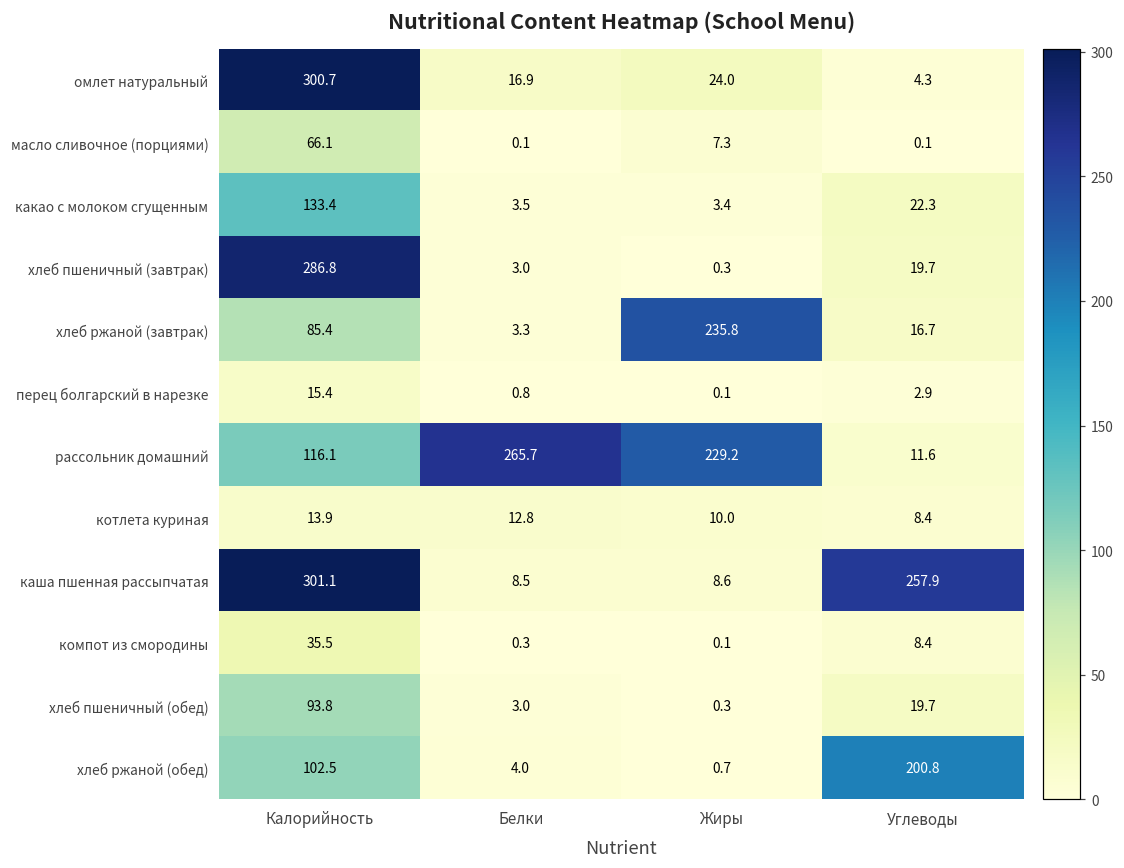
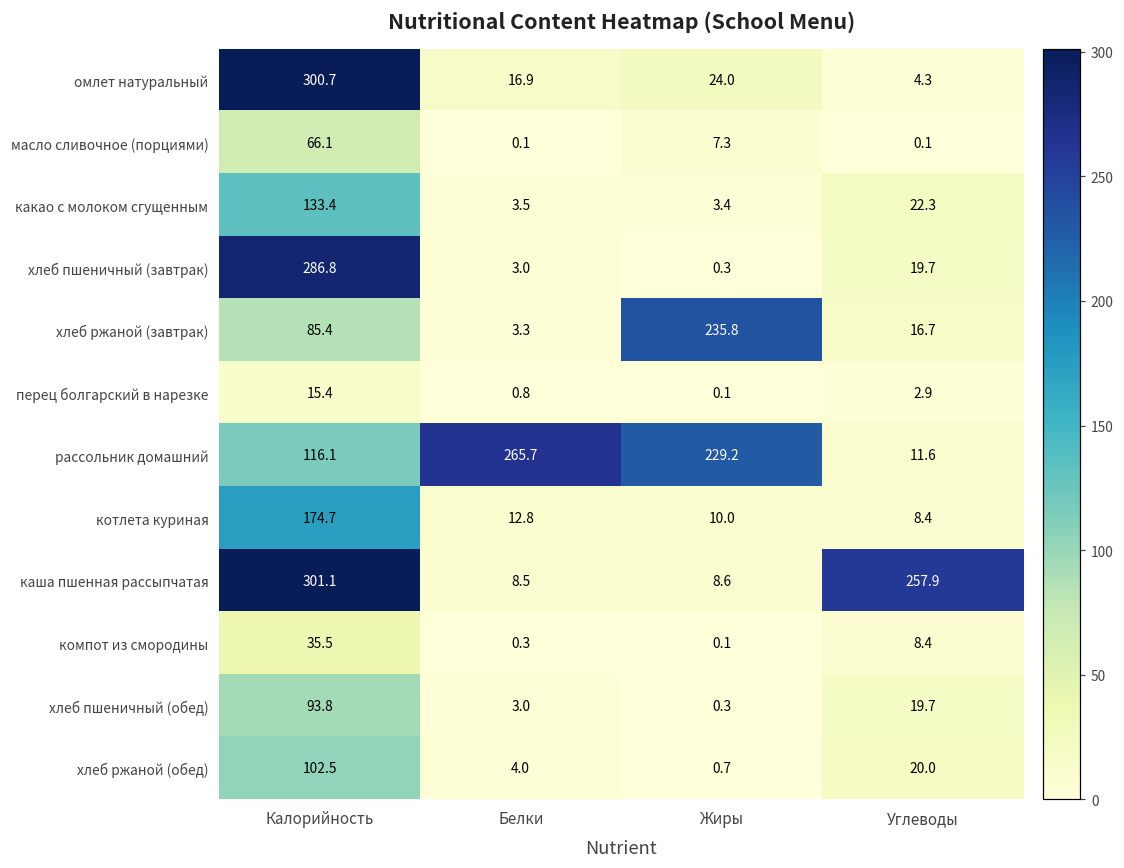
котлета куриная, Калорийность: 13.9 -> 174.7
хлеб ржаной (обед), Углеводы: 200.8 -> 20.0
